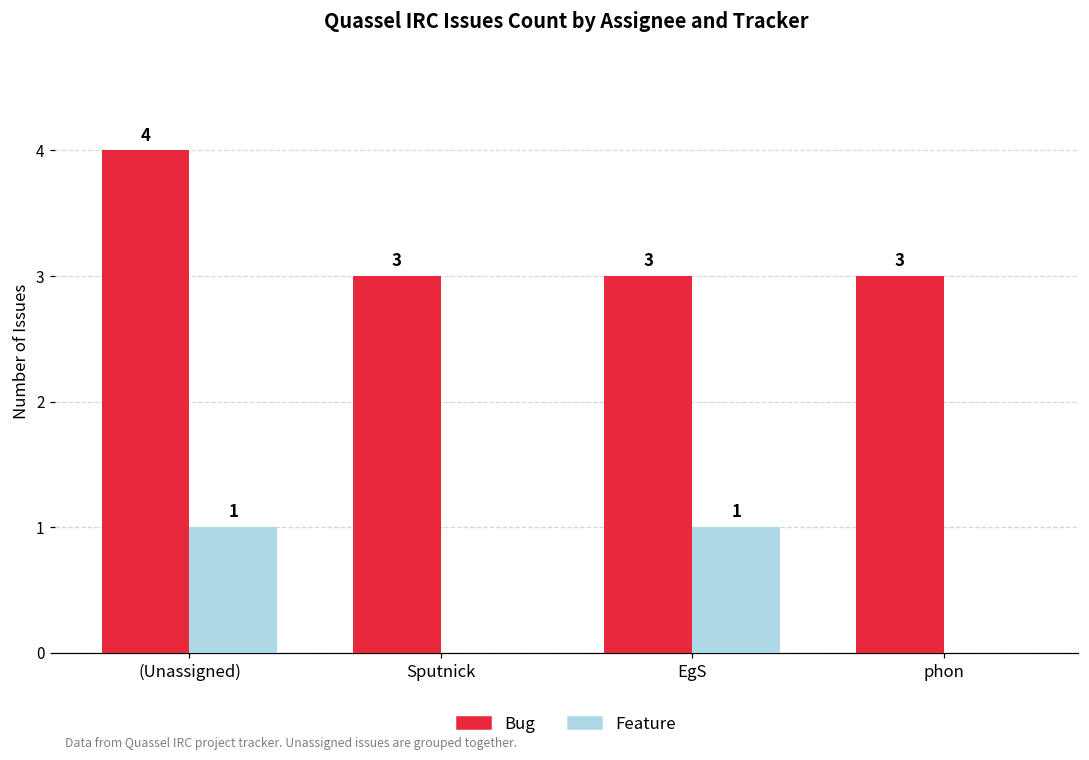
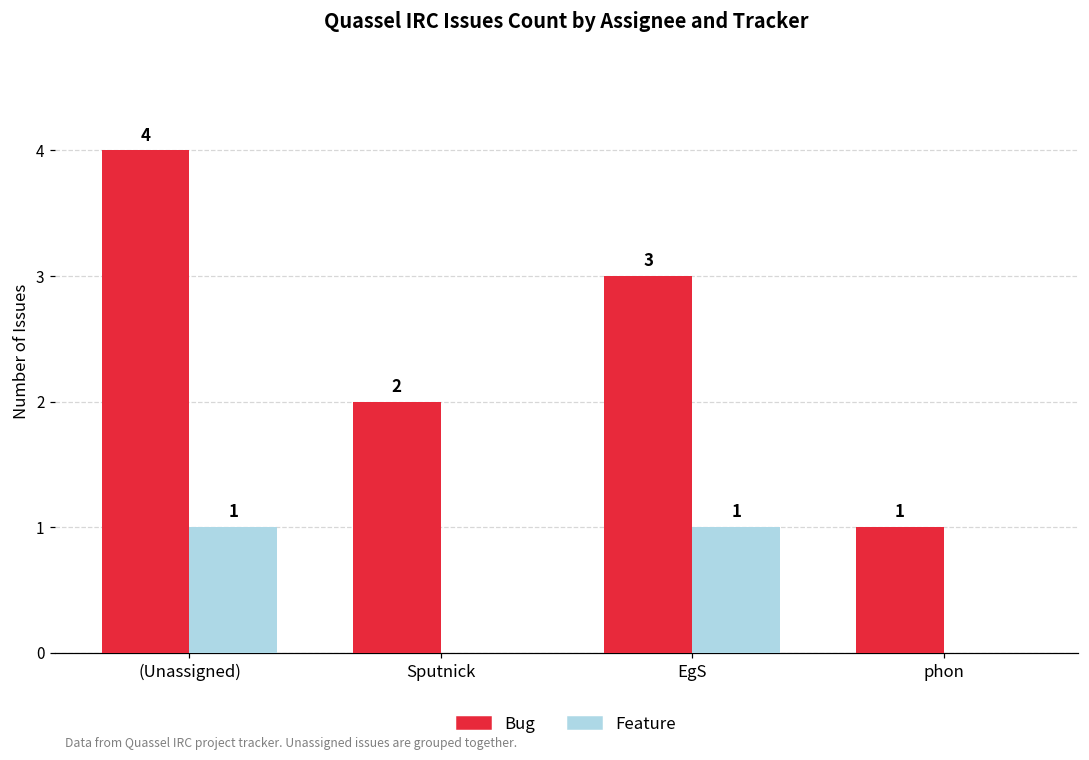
Bug, Sputnick: 3 -> 2
Bug, phon: 3 -> 1
